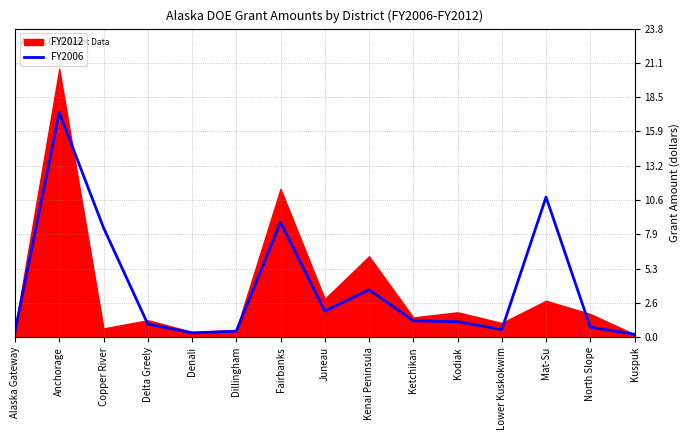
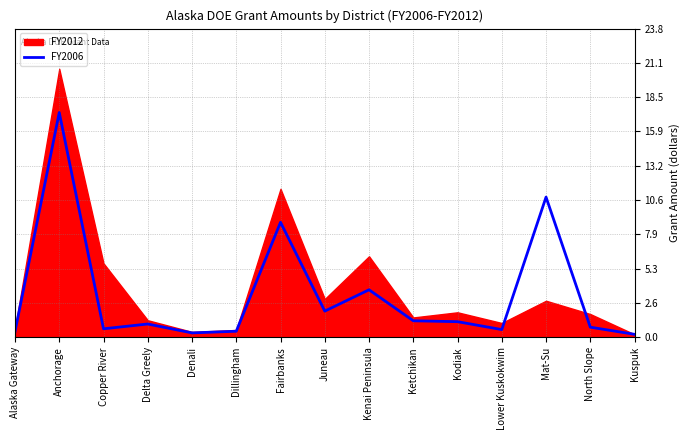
FY2006, Copper River: 8.4 -> 0.7
FY2012, Copper River: 0.7 -> 5.7
